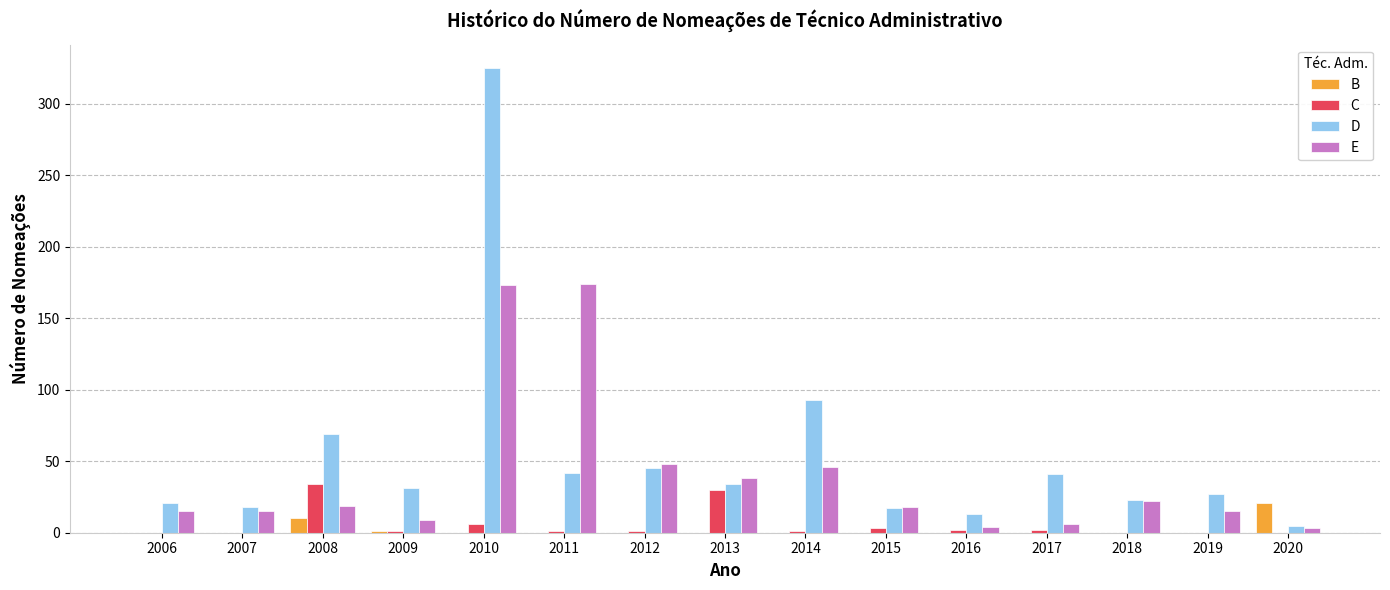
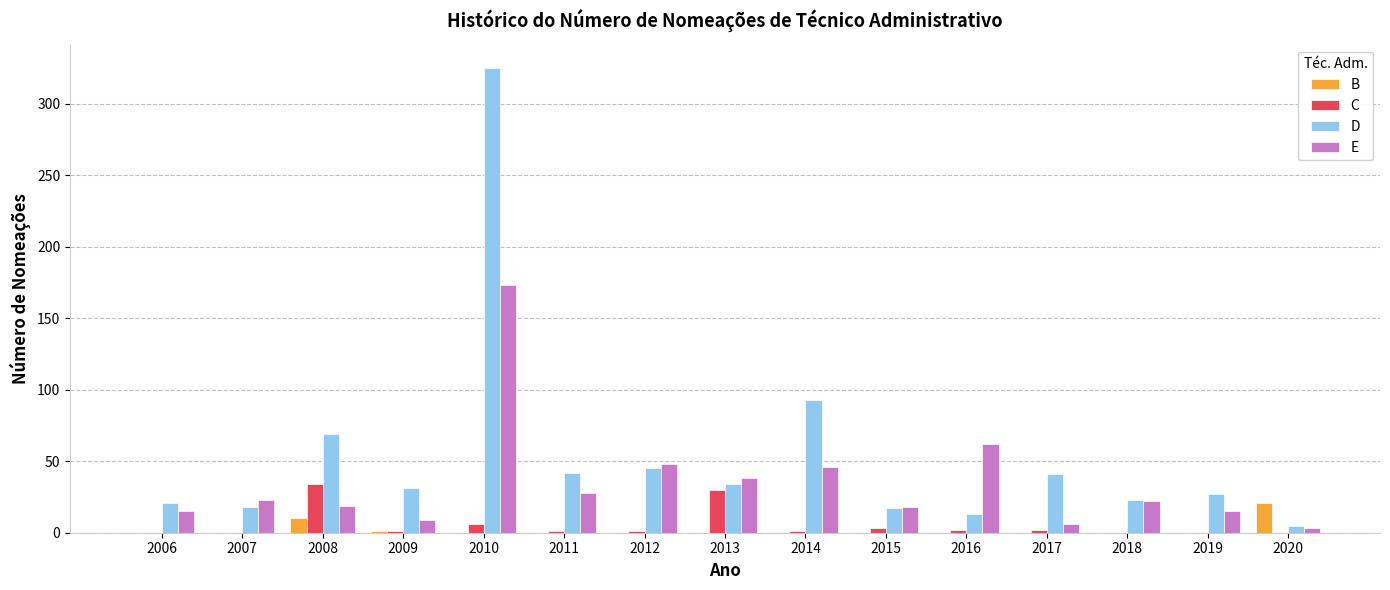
E, 2007: 15 -> 23
E, 2011: 174 -> 28
E, 2016: 4 -> 62
